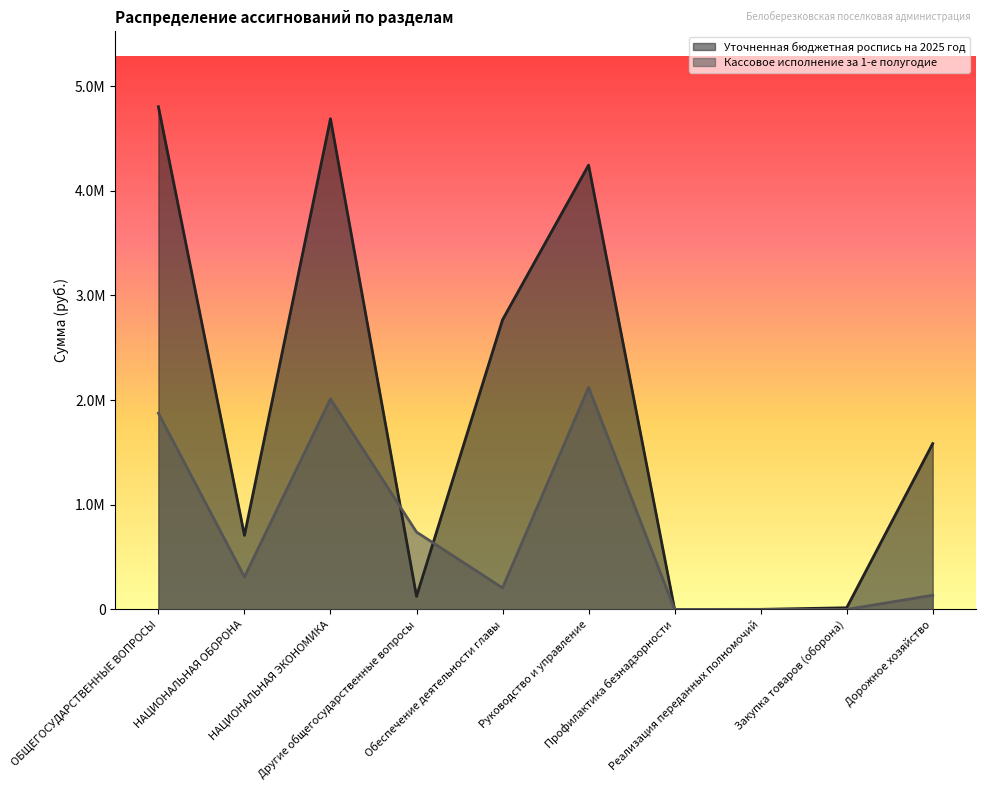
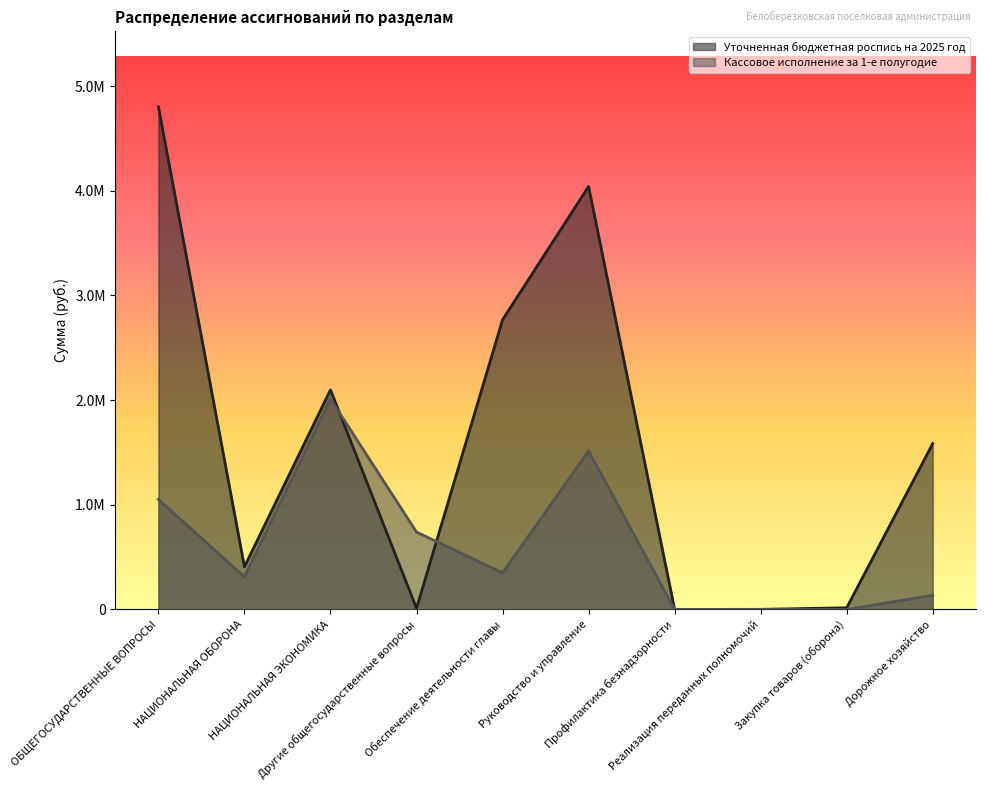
Кассовое исполнение за 1-е полугодие, ОБЩЕГОСУДАРСТВЕННЫЕ ВОПРОСЫ: 1870000 -> 1050000
Уточненная бюджетная роспись на 2025 год, НАЦИОНАЛЬНАЯ ОБОРОНА: 710000 -> 410000
Уточненная бюджетная роспись на 2025 год, НАЦИОНАЛЬНАЯ ЭКОНОМИКА: 4690000 -> 2100000
Уточненная бюджетная роспись на 2025 год, Другие общегосударственные вопросы: 120000 -> 10000
Кассовое исполнение за 1-е полугодие, Обеспечение деятельности главы: 210000 -> 350000
Уточненная бюджетная роспись на 2025 год, Руководство и управление: 4250000 -> 4040000
Кассовое исполнение за 1-е полугодие, Руководство и управление: 2120000 -> 1510000
